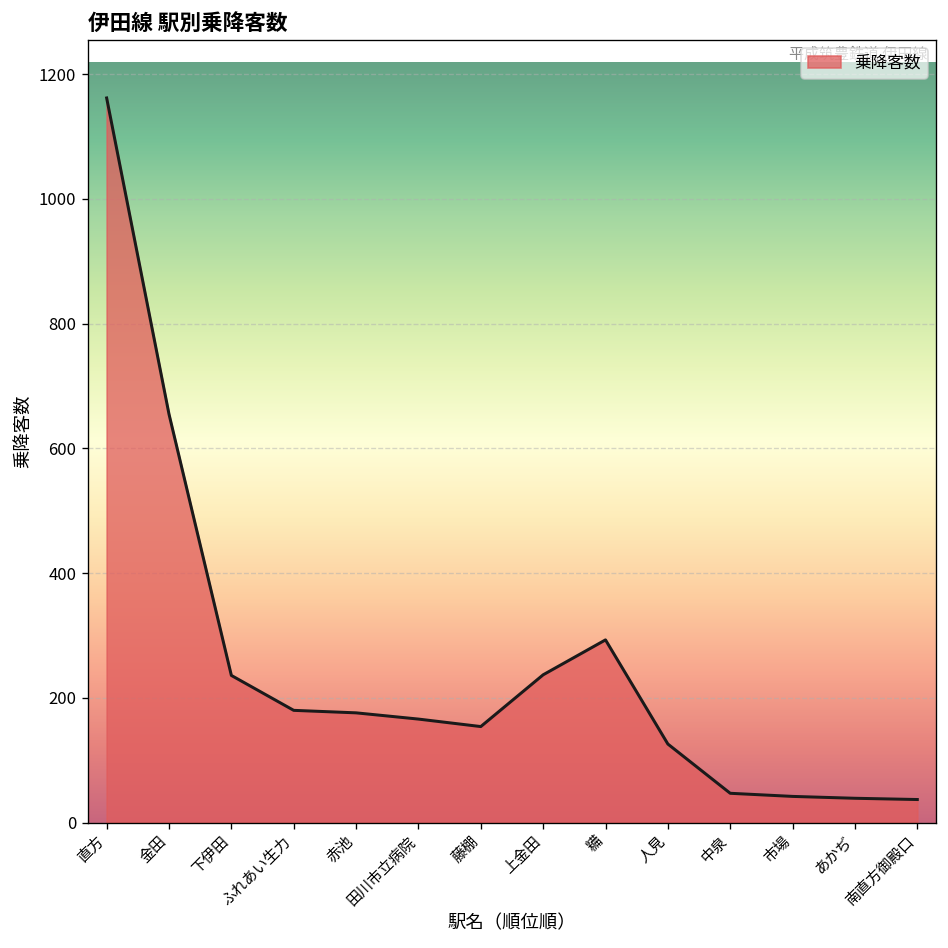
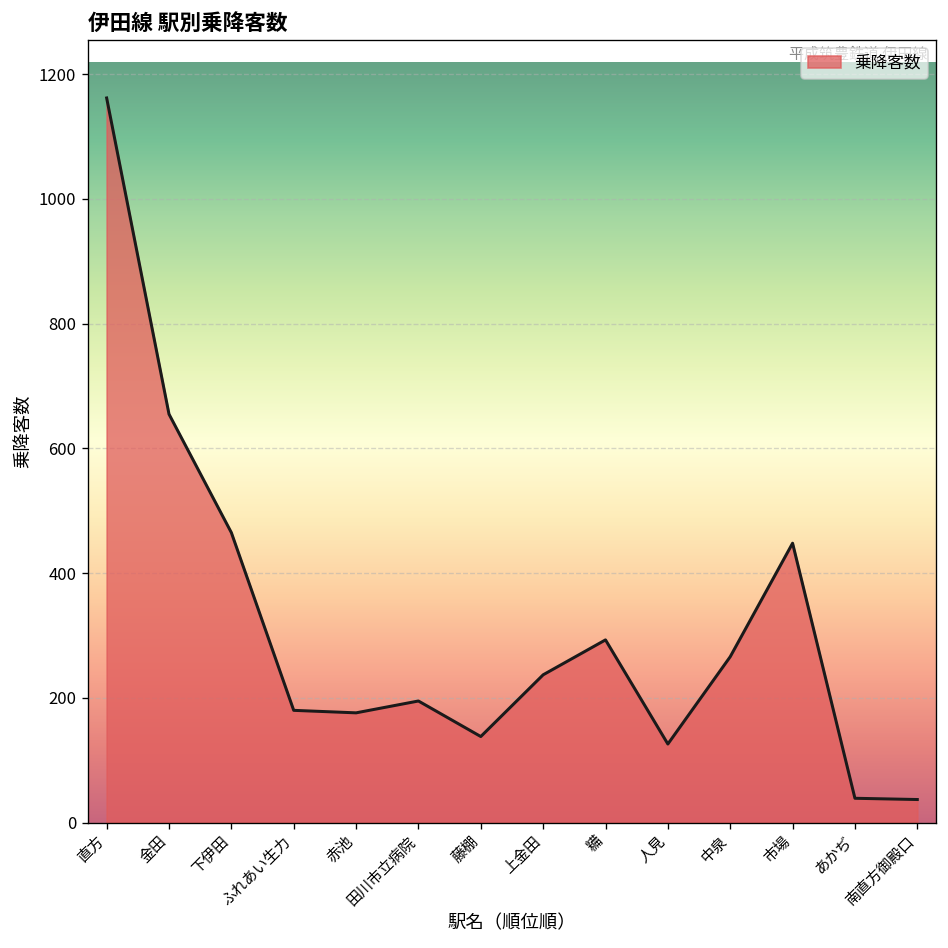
下伊田: 240 -> 470
田川市立病院: 170 -> 200
藤棚: 150 -> 140
中泉: 50 -> 270
市場: 40 -> 450
